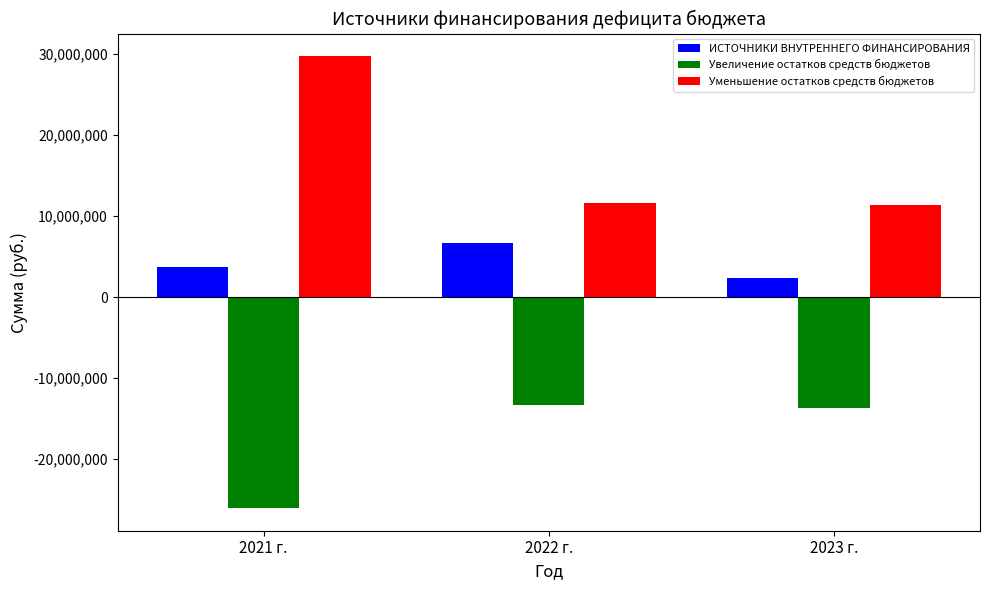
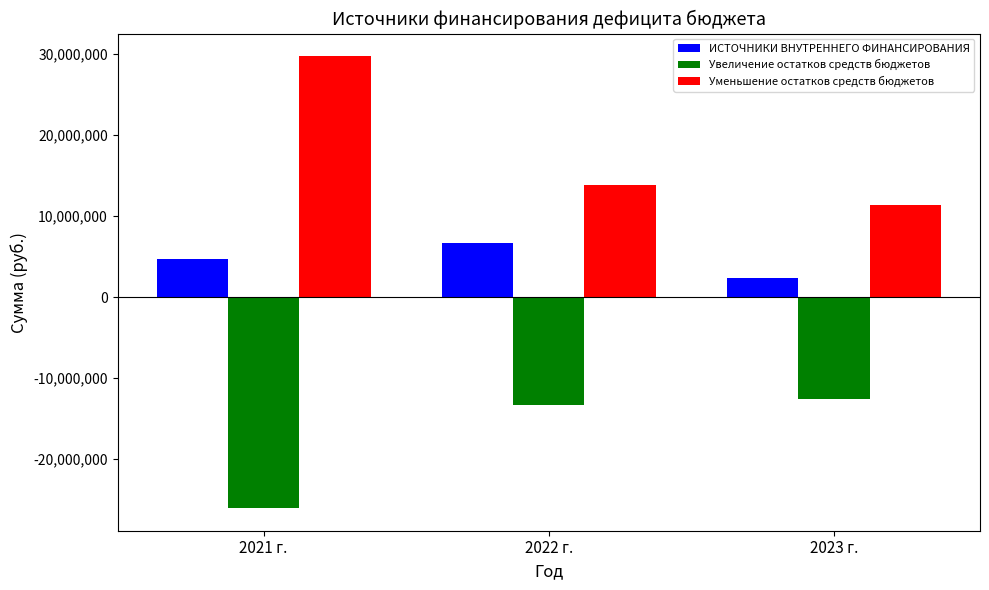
ИСТОЧНИКИ ВНУТРЕННЕГО ФИНАНСИРОВАНИЯ, 2021 г.: 4,000,000 -> 5,000,000
Уменьшение остатков средств бюджетов, 2022 г.: 12,000,000 -> 14,000,000
Увеличение остатков средств бюджетов, 2023 г.: -14,000,000 -> -13,000,000
